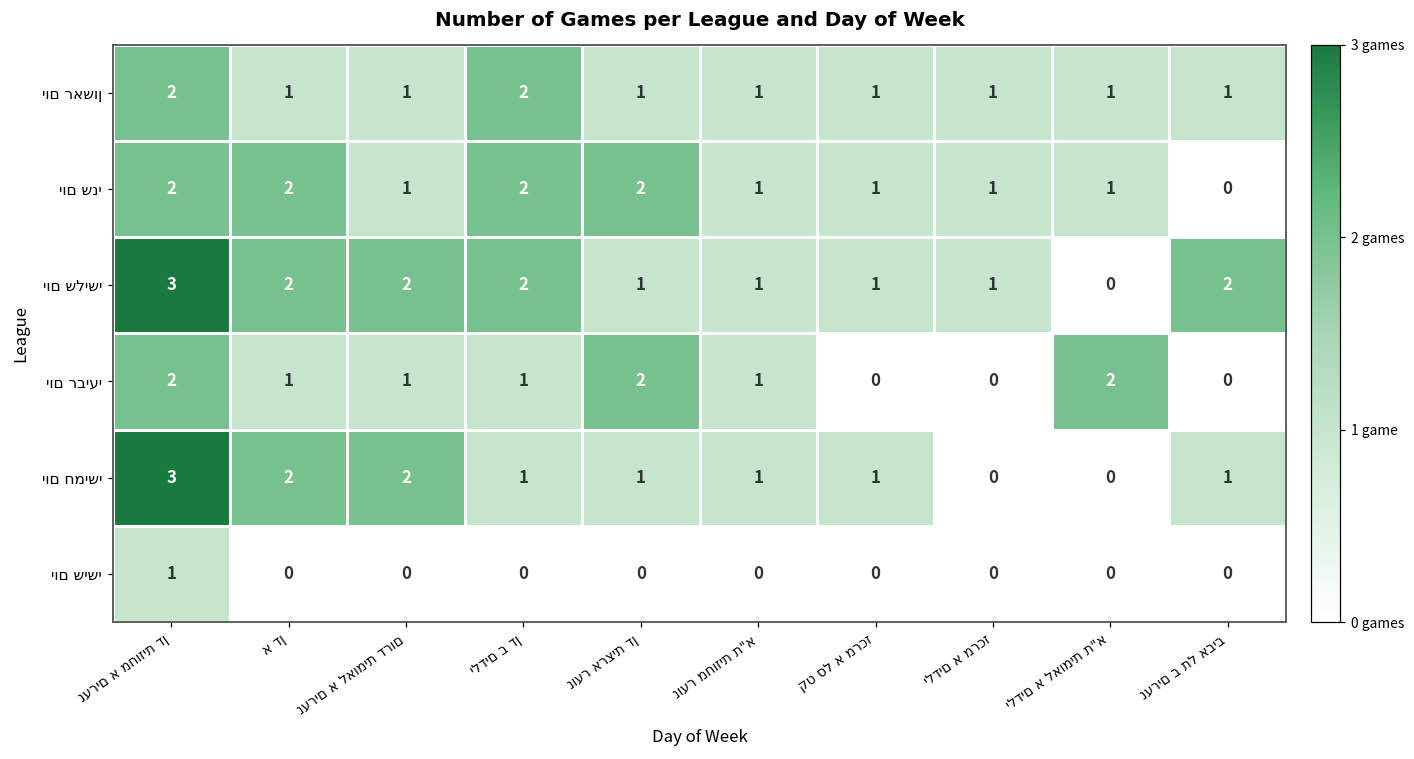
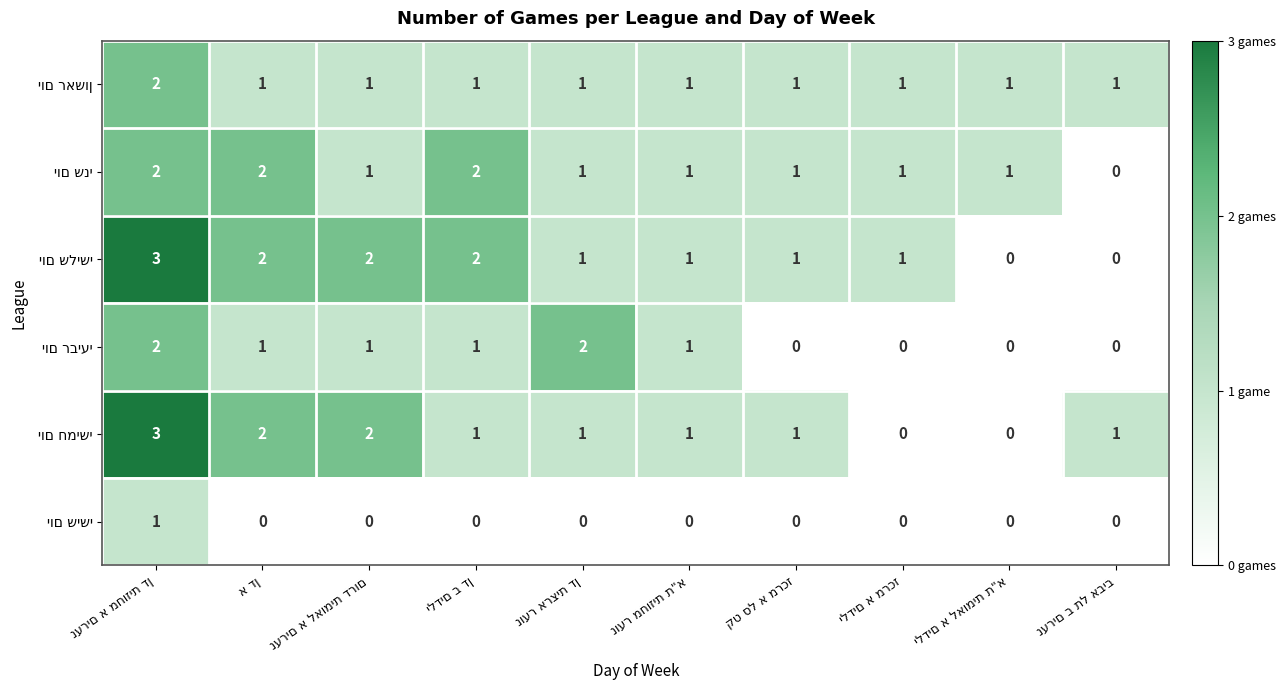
יום ראשון, ילדים ב דן: 2 -> 1
יום שני, נוער ארצית דן: 2 -> 1
יום שלישי, נערים ב תל אביב: 2 -> 0
יום רביעי, ילדים א לאומית ת"א: 2 -> 0
